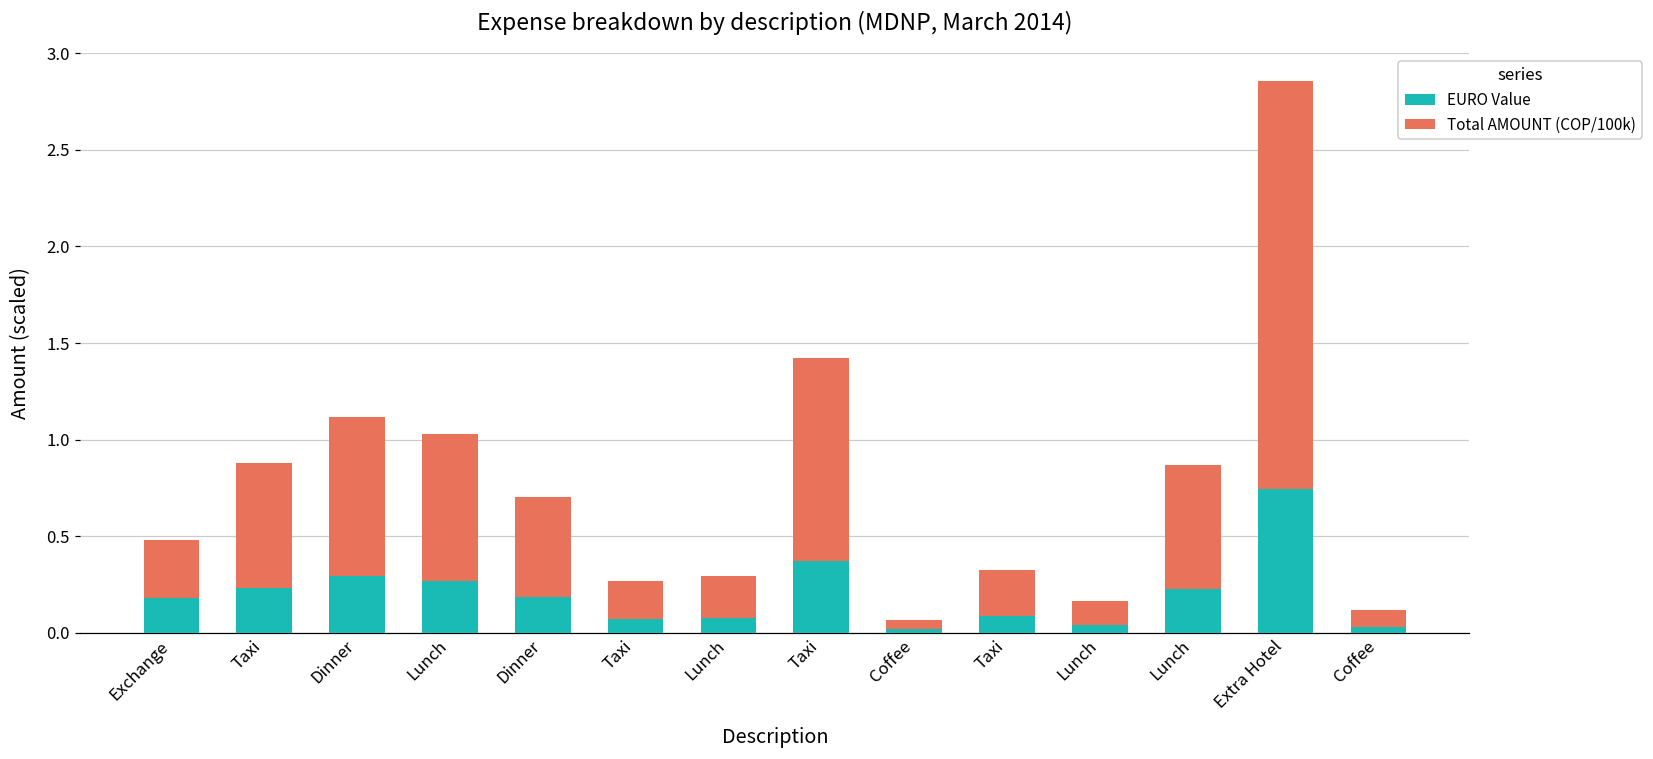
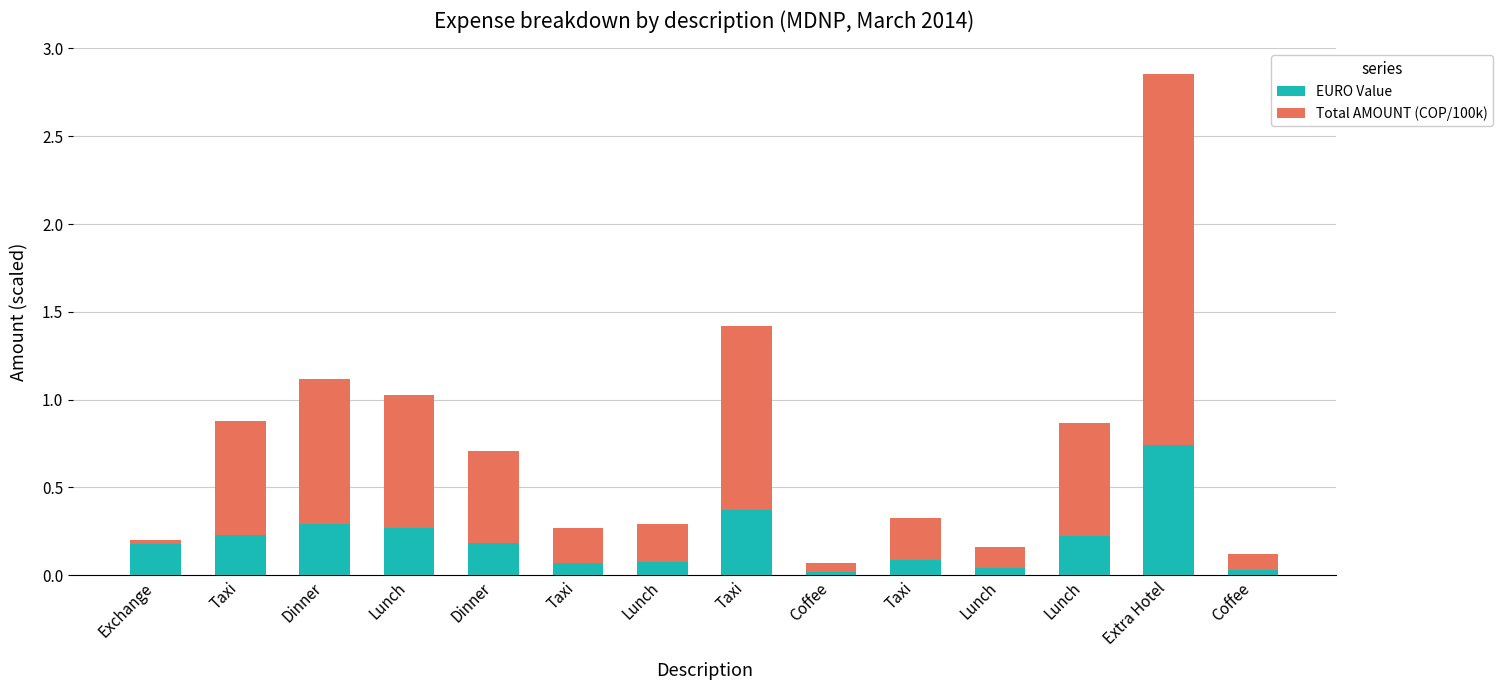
Total AMOUNT (COP/100k), Exchange: 0.30 -> 0.02
